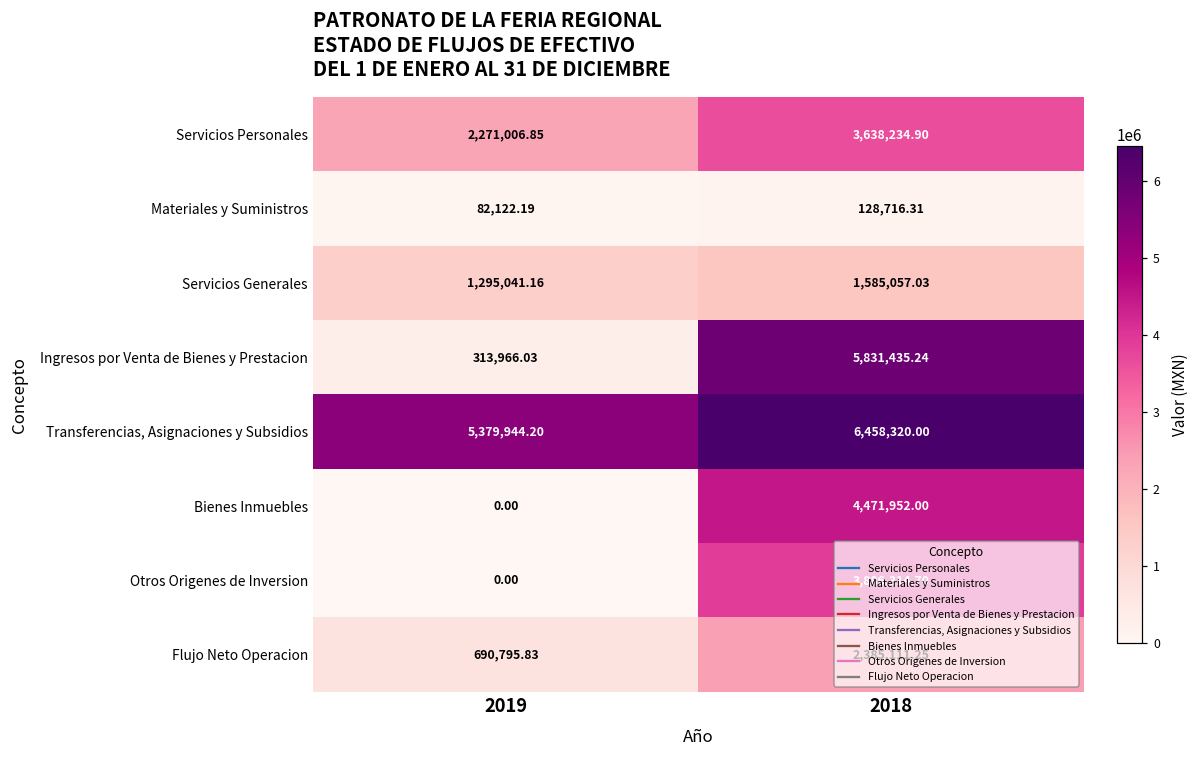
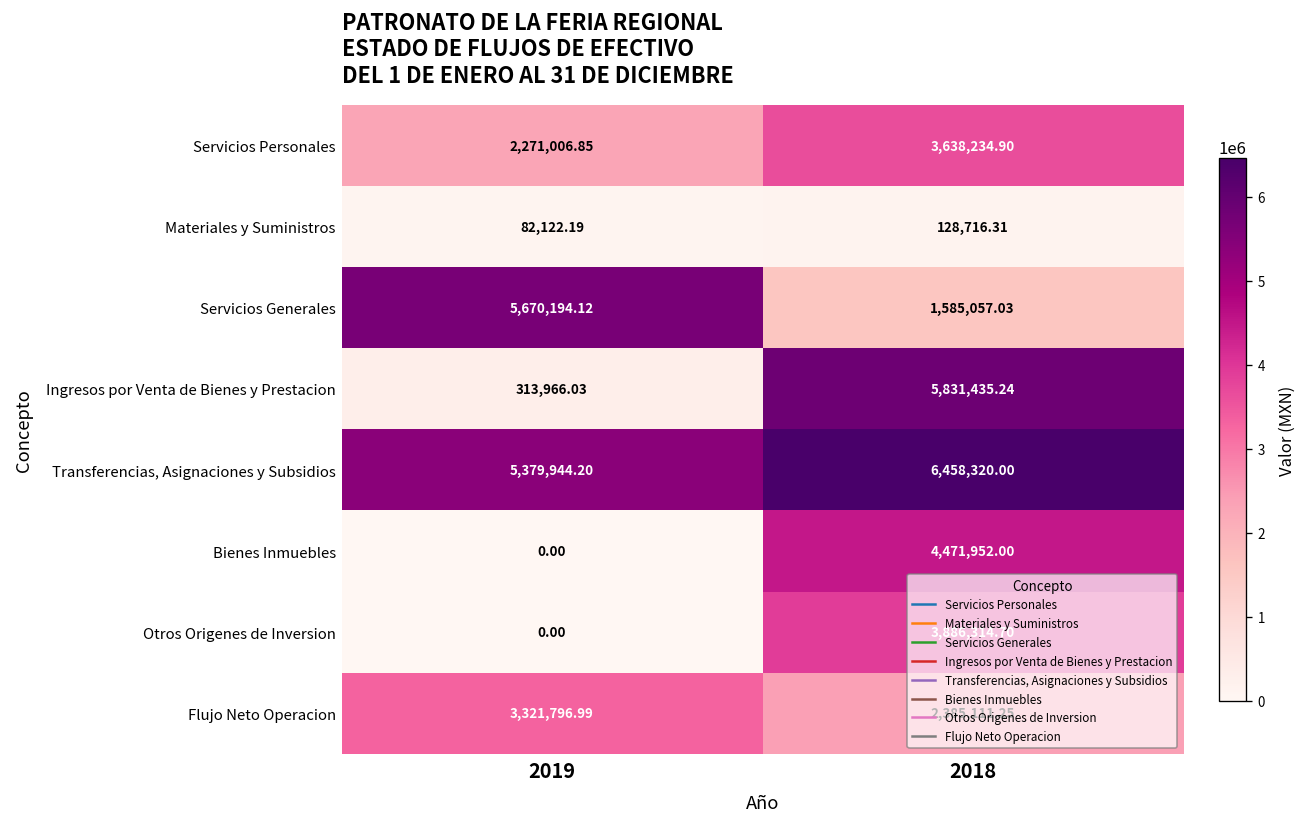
Servicios Generales, 2019: 1,295,041.16 -> 5,670,194.12
Flujo Neto Operacion, 2019: 690,795.83 -> 3,321,796.99
